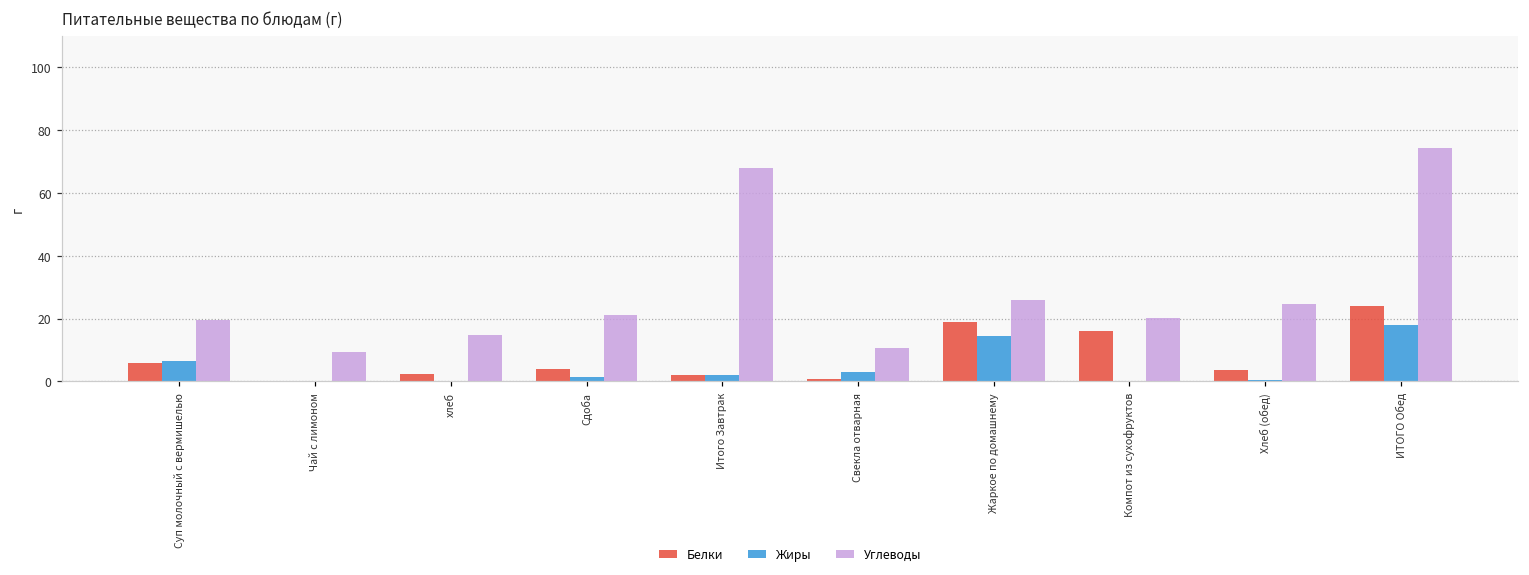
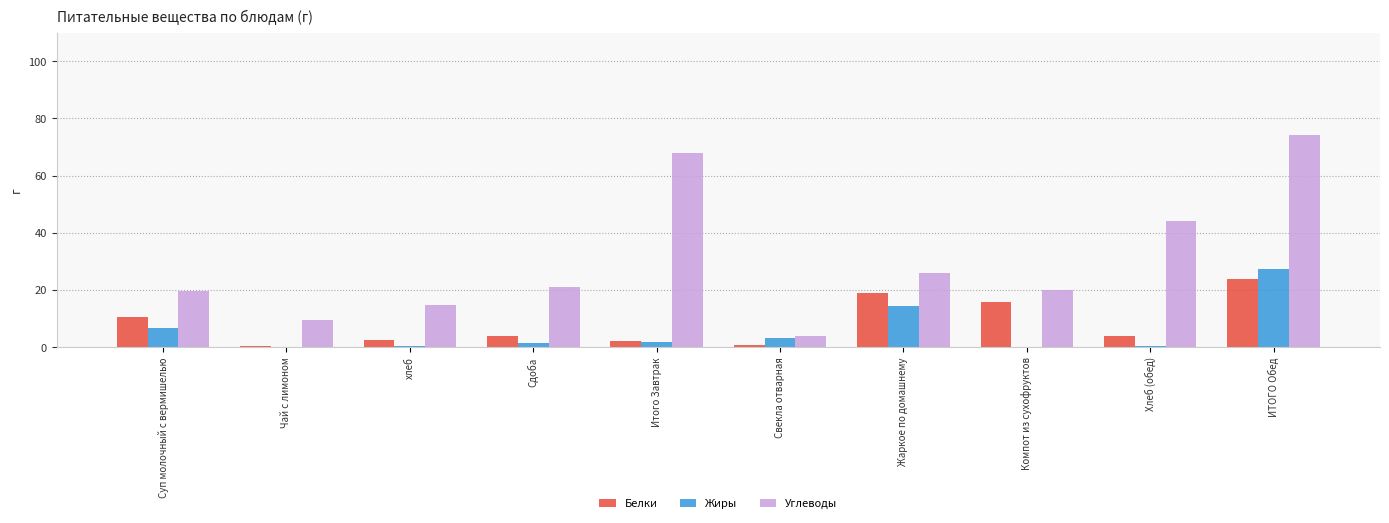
Белки, Суп молочный с вермишелью: 6 -> 10
Углеводы, Свекла отварная: 11 -> 4
Углеводы, Хлеб (обед): 25 -> 44
Жиры, ИТОГО Обед: 18 -> 27
